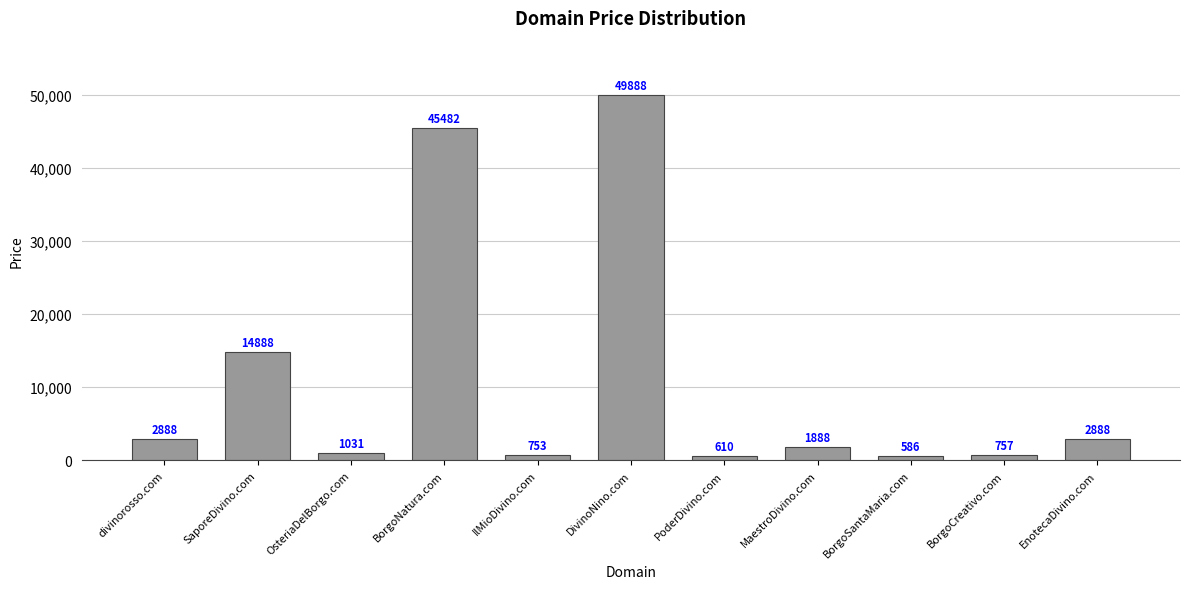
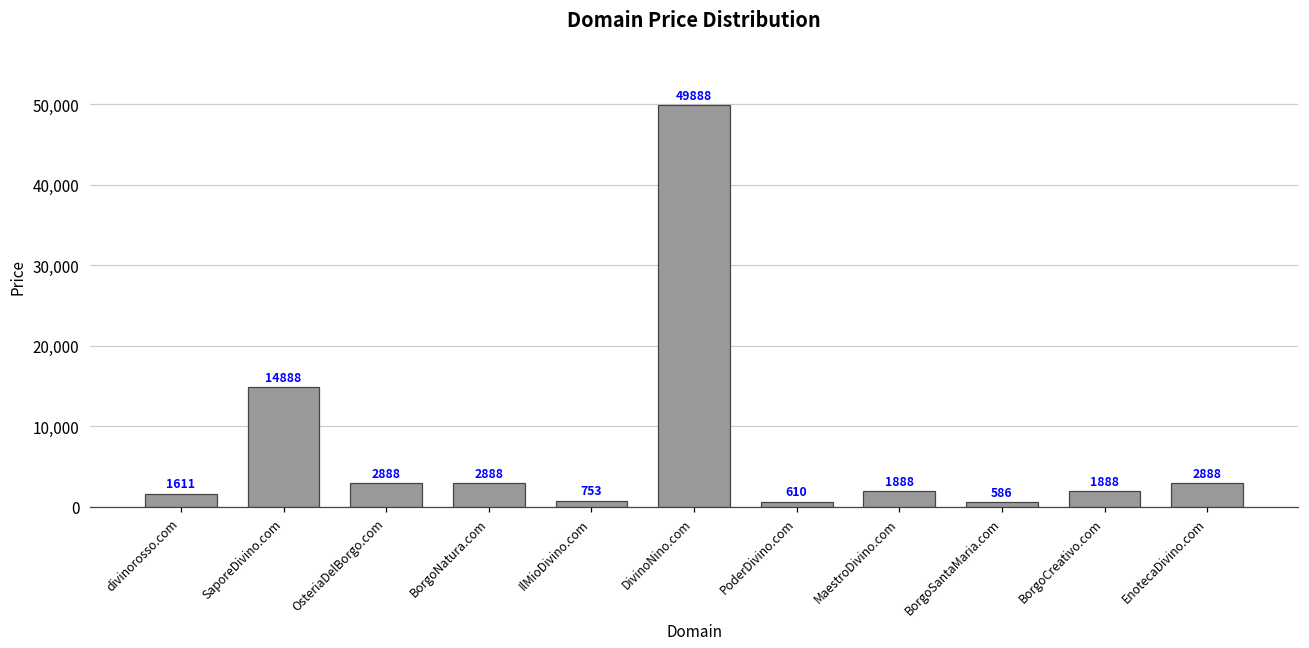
divinorosso.com: 2888 -> 1611
OsteriaDelBorgo.com: 1031 -> 2888
BorgoNatura.com: 45482 -> 2888
BorgoCreativo.com: 757 -> 1888
